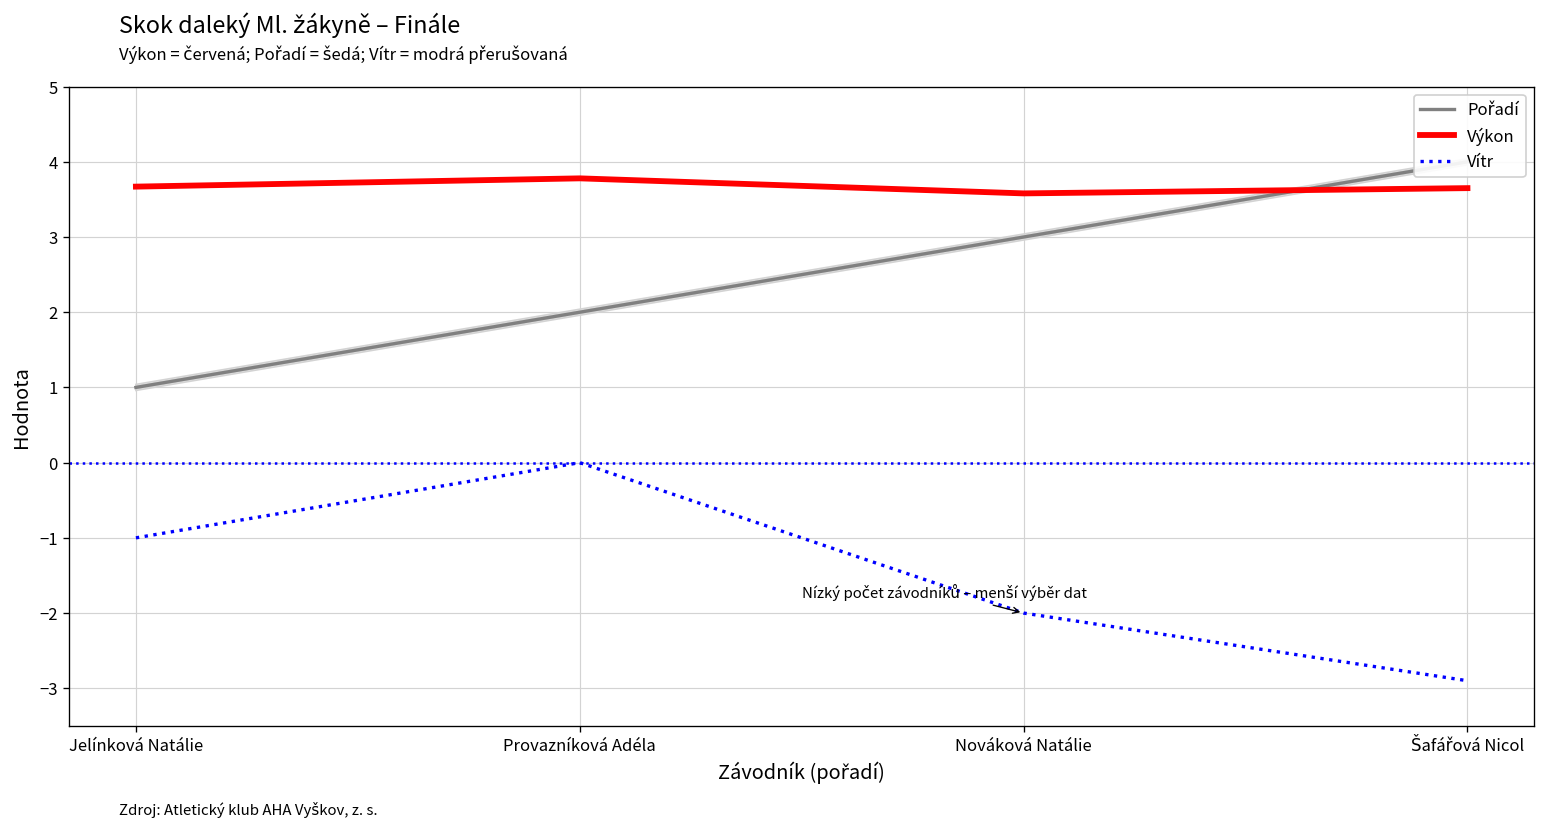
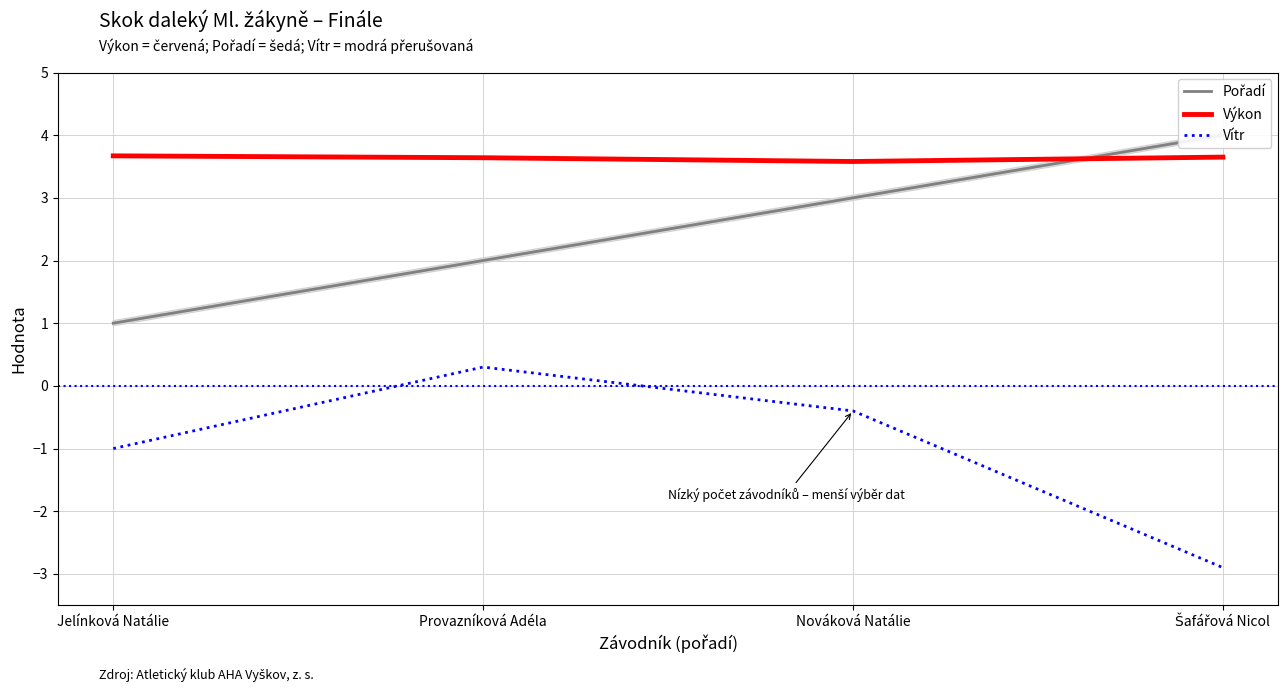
Výkon, Provazníková Adéla: 3.8 -> 3.6
Vítr, Provazníková Adéla: 0.0 -> 0.3
Vítr, Nováková Natálie: -2.0 -> -0.4
